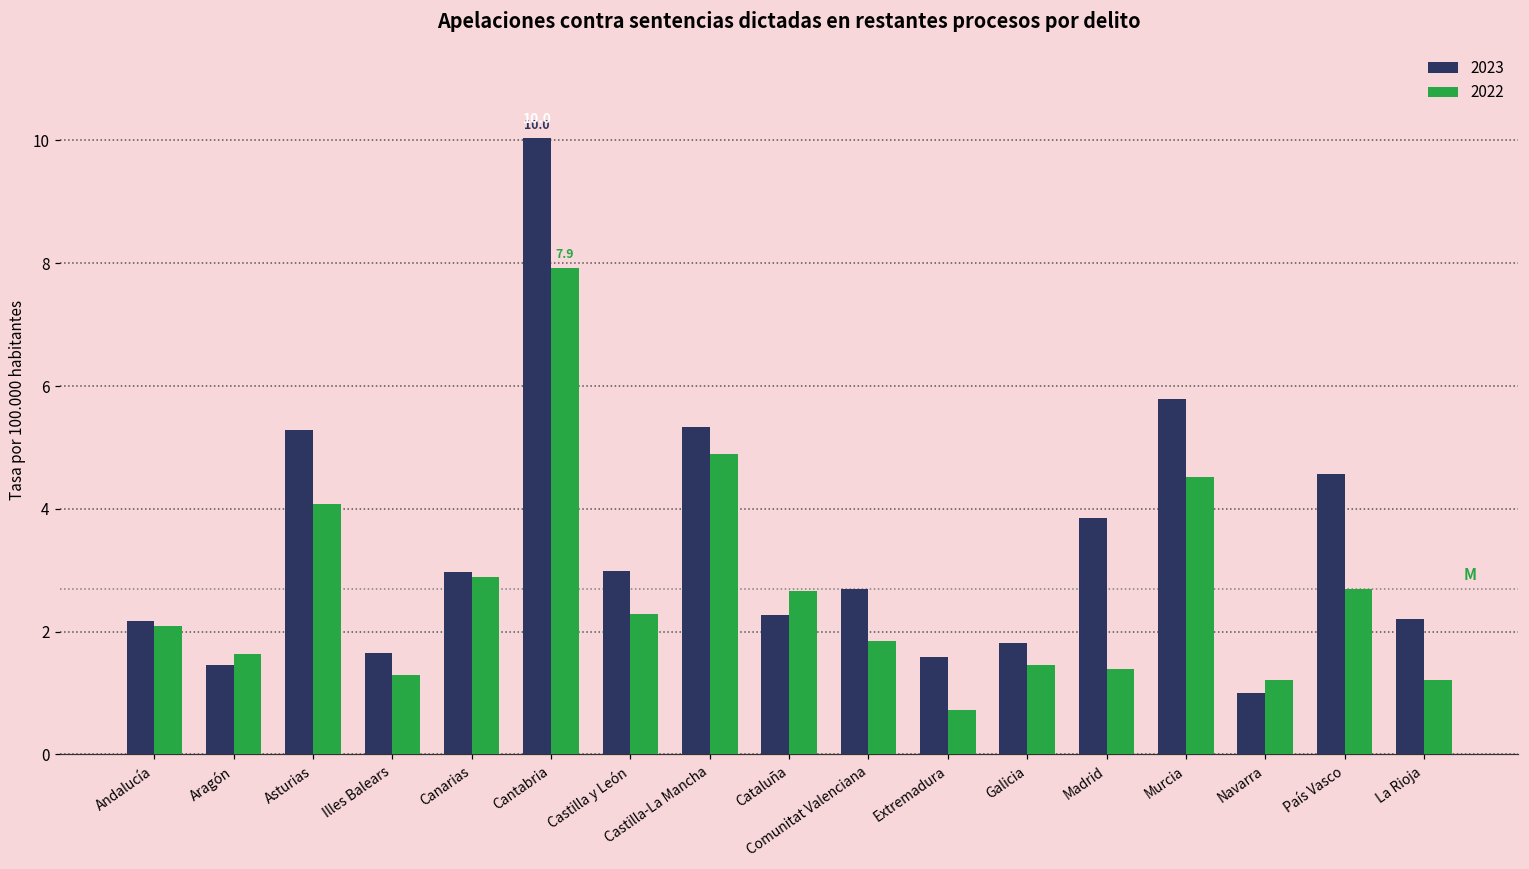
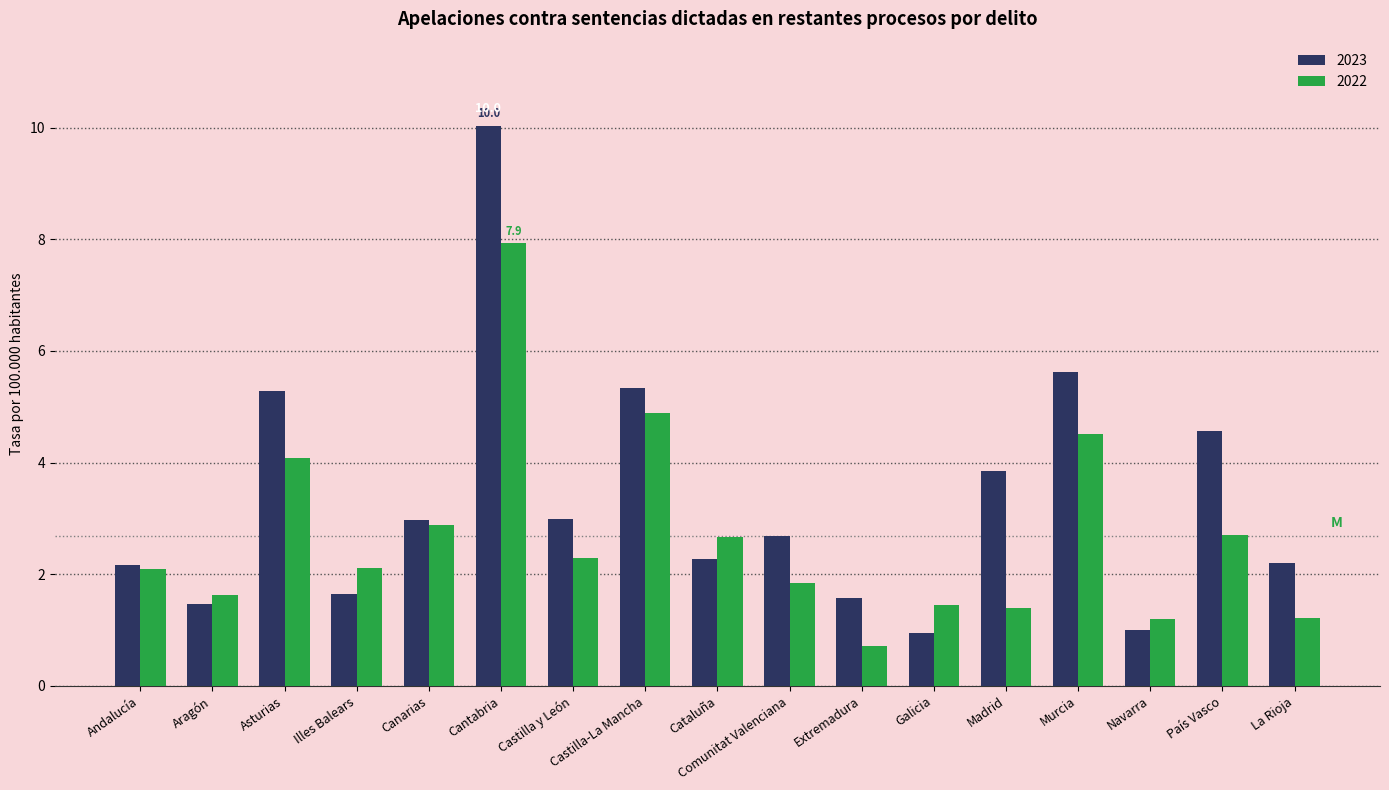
2022, Illes Balears: 1.3 -> 2.1
2023, Galicia: 1.8 -> 0.9
2023, Murcia: 5.8 -> 5.6
